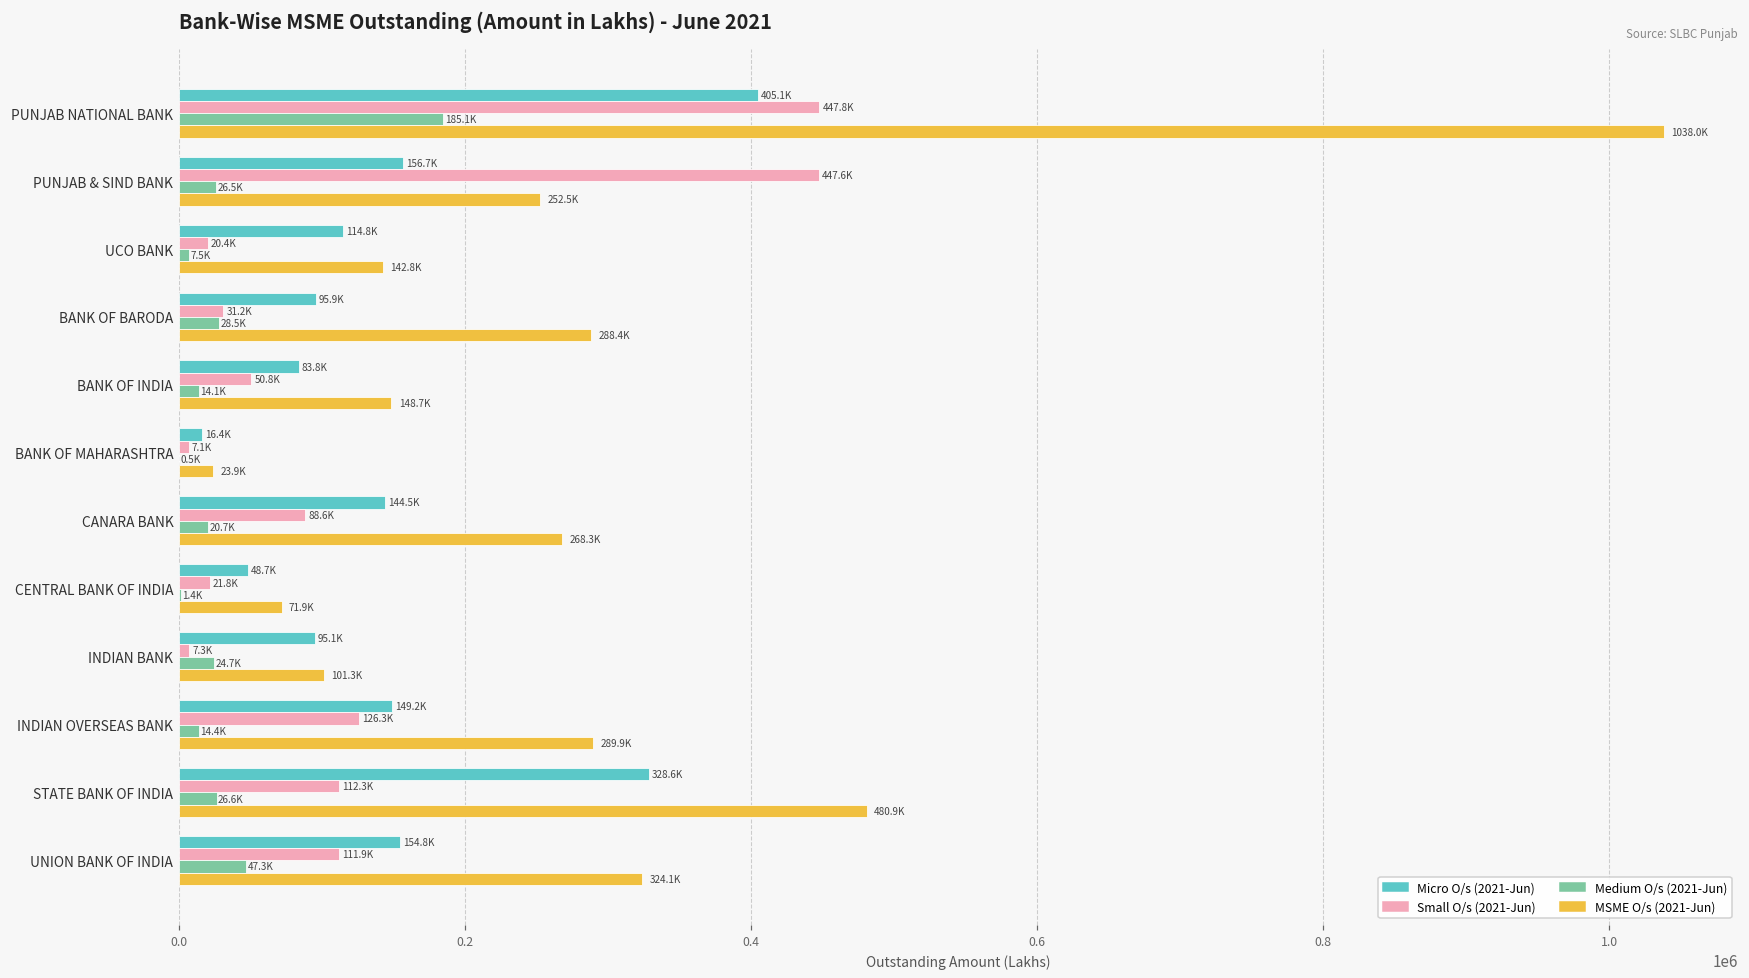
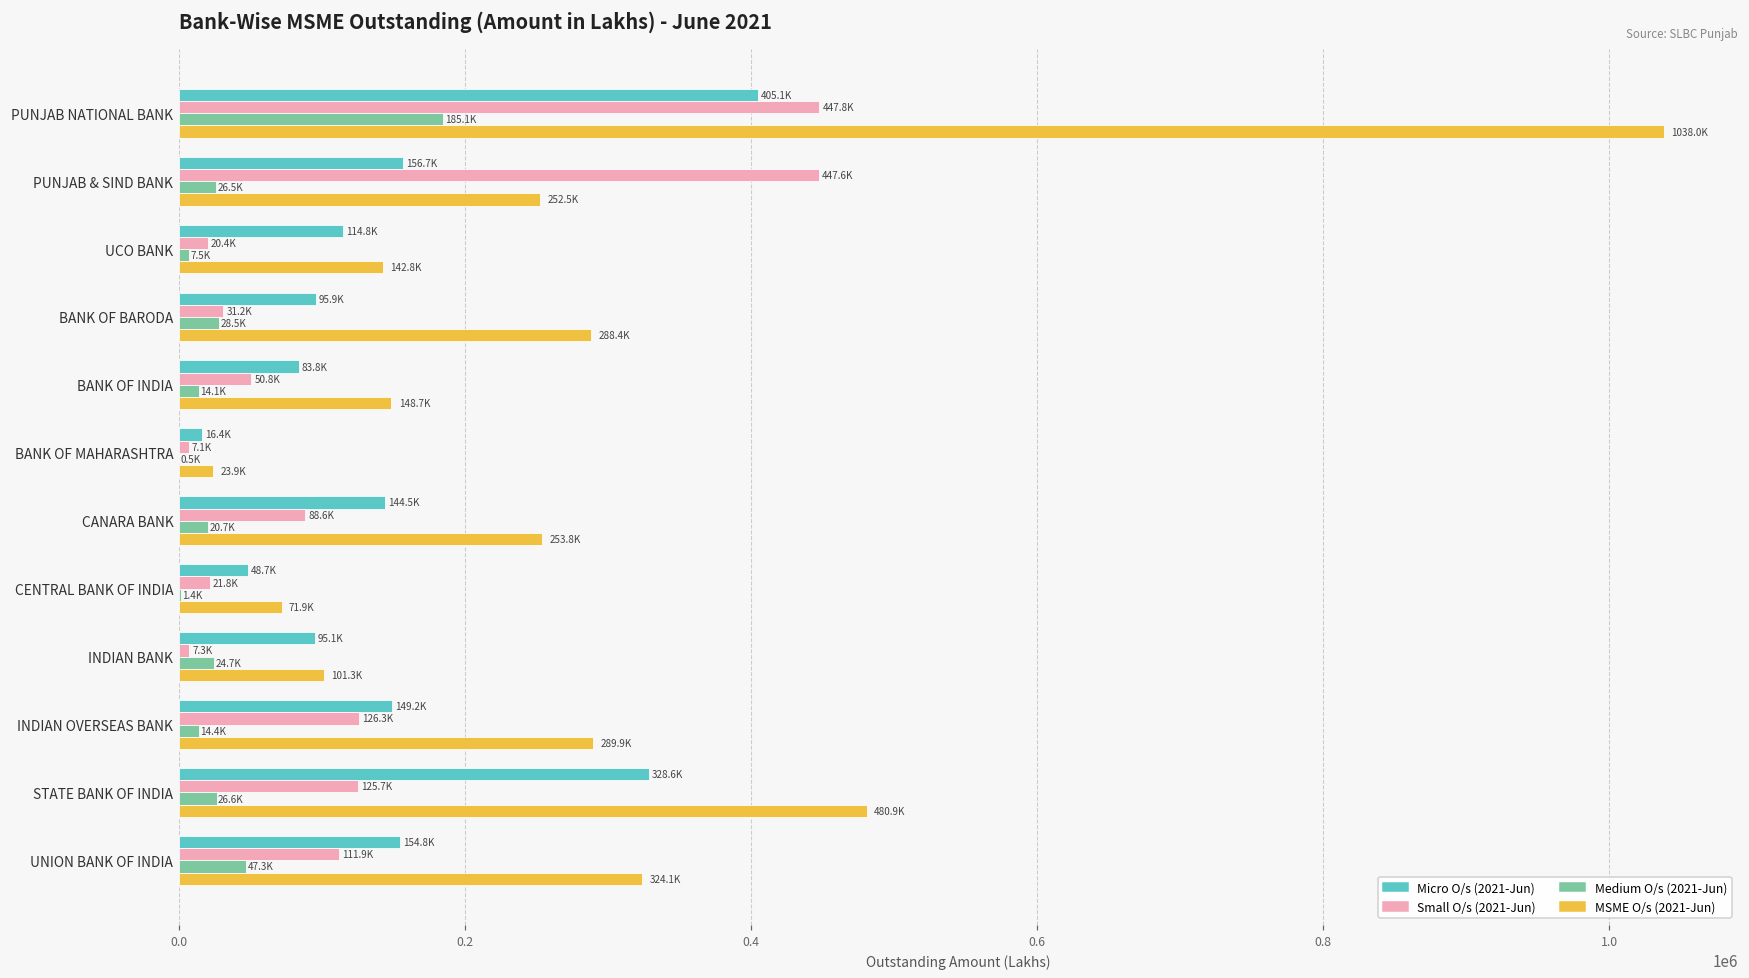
MSME O/s (2021-Jun), CANARA BANK: 268.3K -> 253.8K
Small O/s (2021-Jun), STATE BANK OF INDIA: 112.3K -> 125.7K
